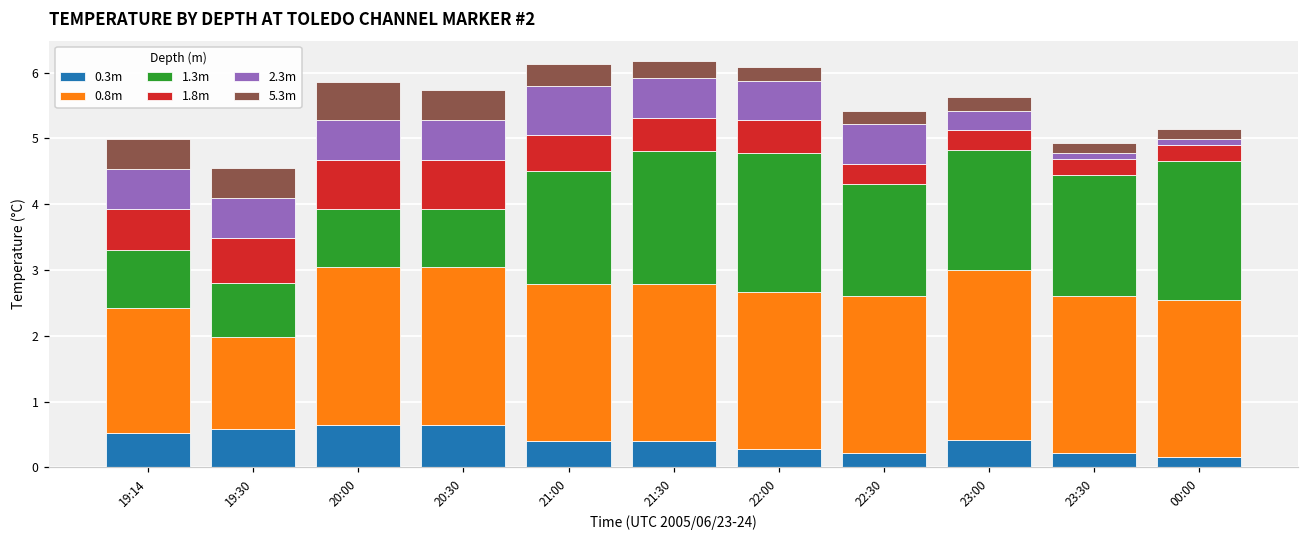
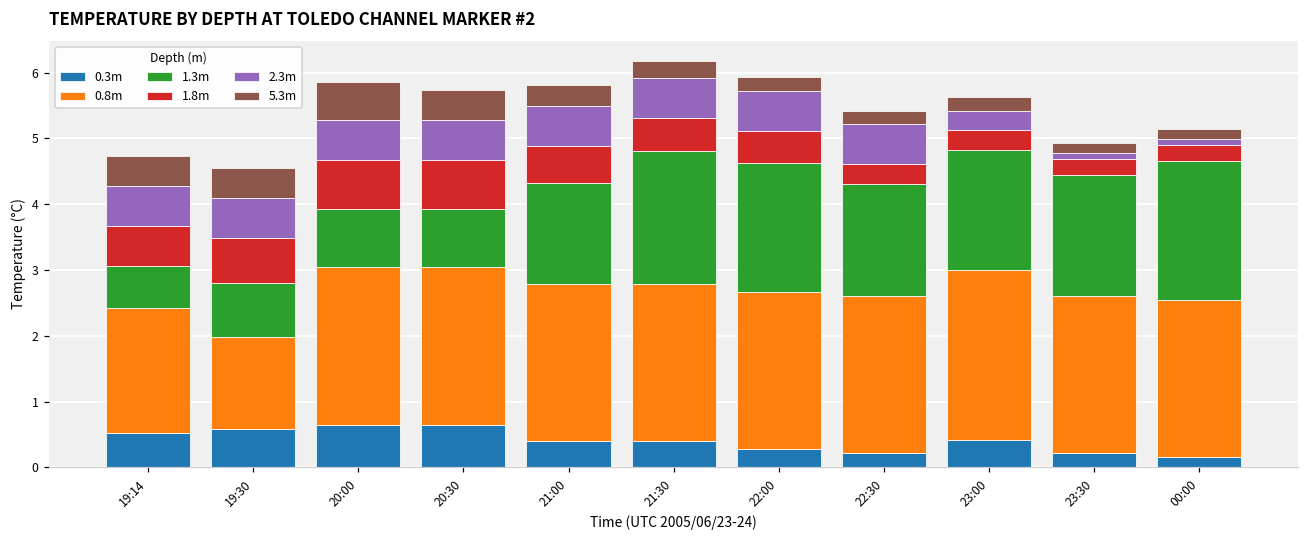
1.3m, 19:14: 0.9 -> 0.6
1.3m, 21:00: 1.7 -> 1.5
2.3m, 21:00: 0.7 -> 0.6
1.3m, 22:00: 2.1 -> 2.0
